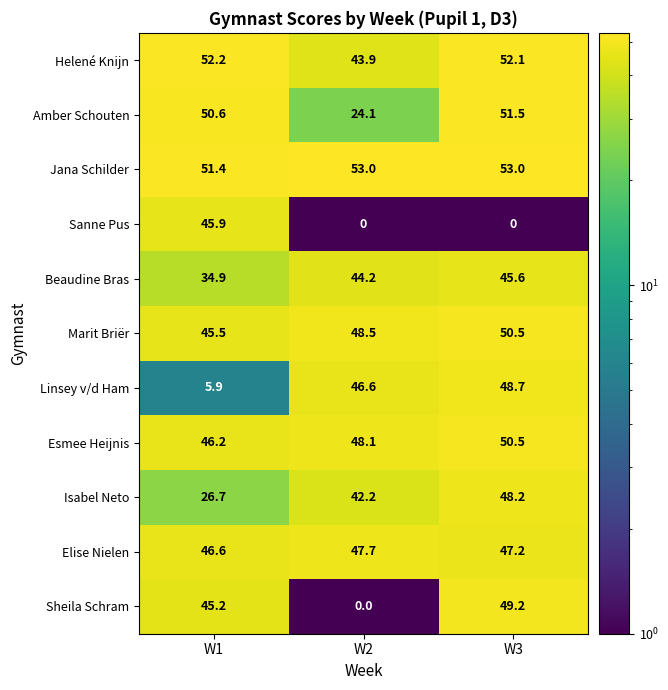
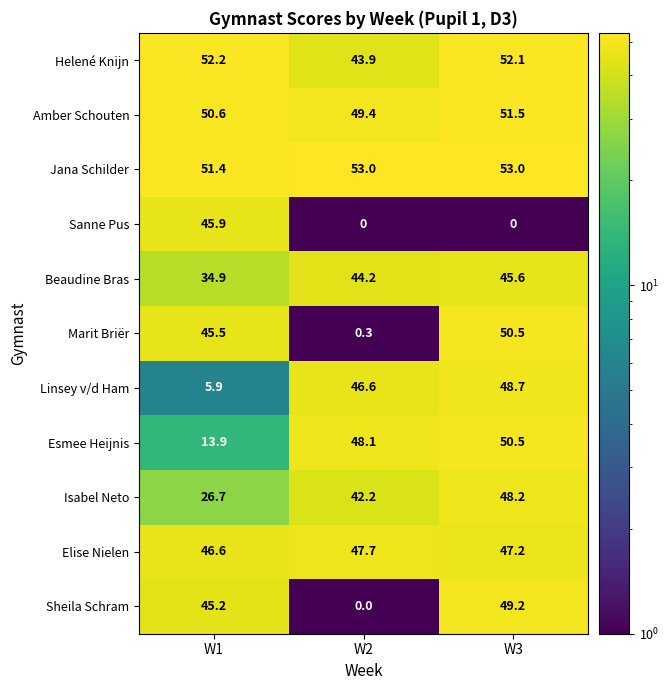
Amber Schouten, W2: 24.1 -> 49.4
Marit Briër, W2: 48.5 -> 0.3
Esmee Heijnis, W1: 46.2 -> 13.9
